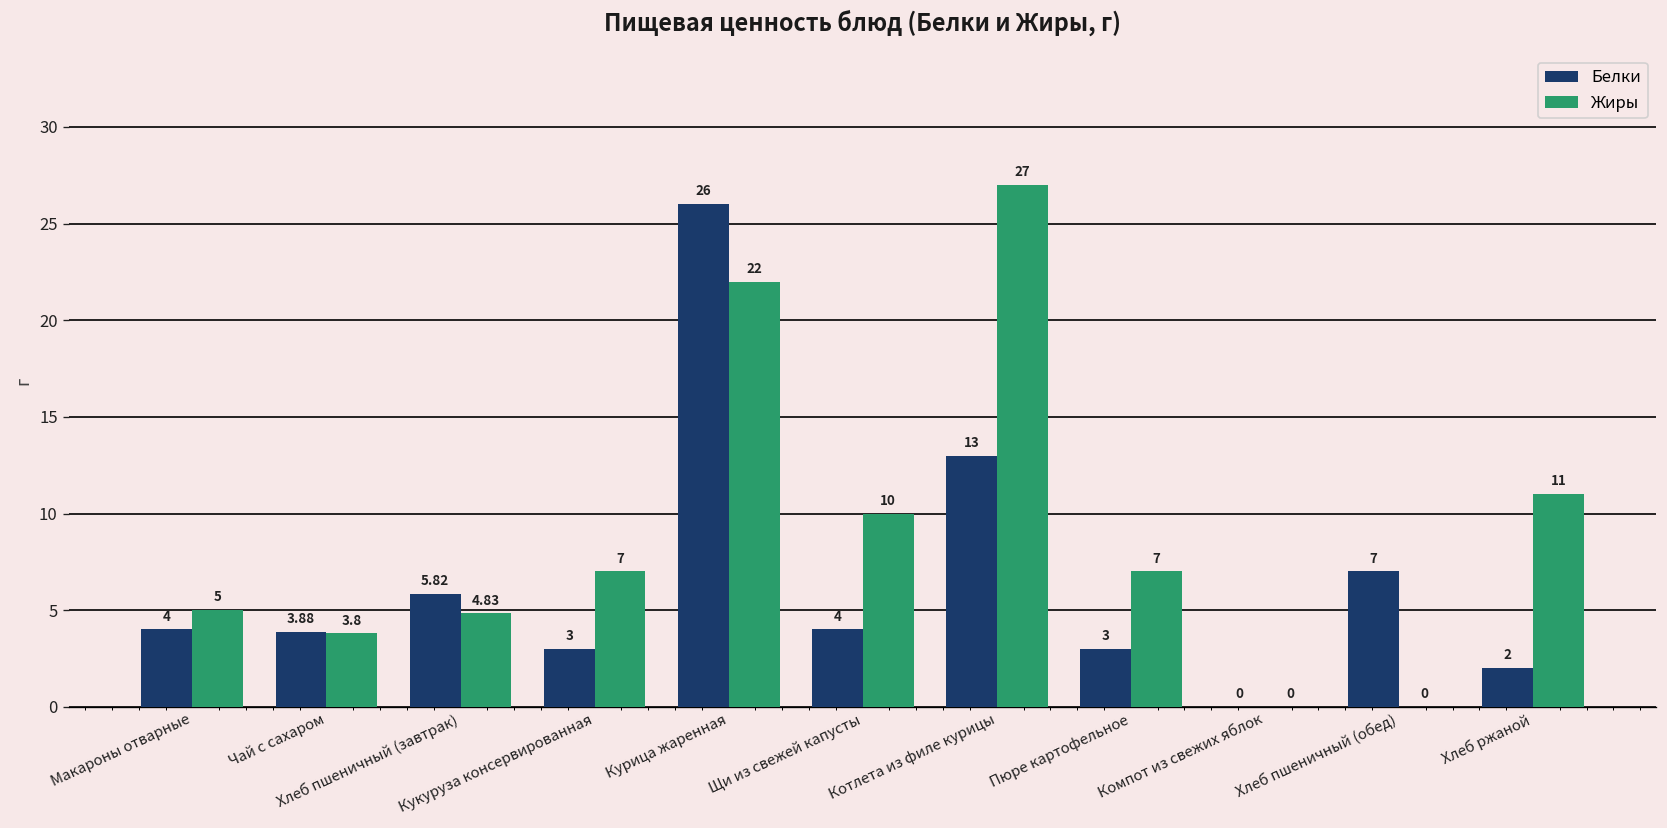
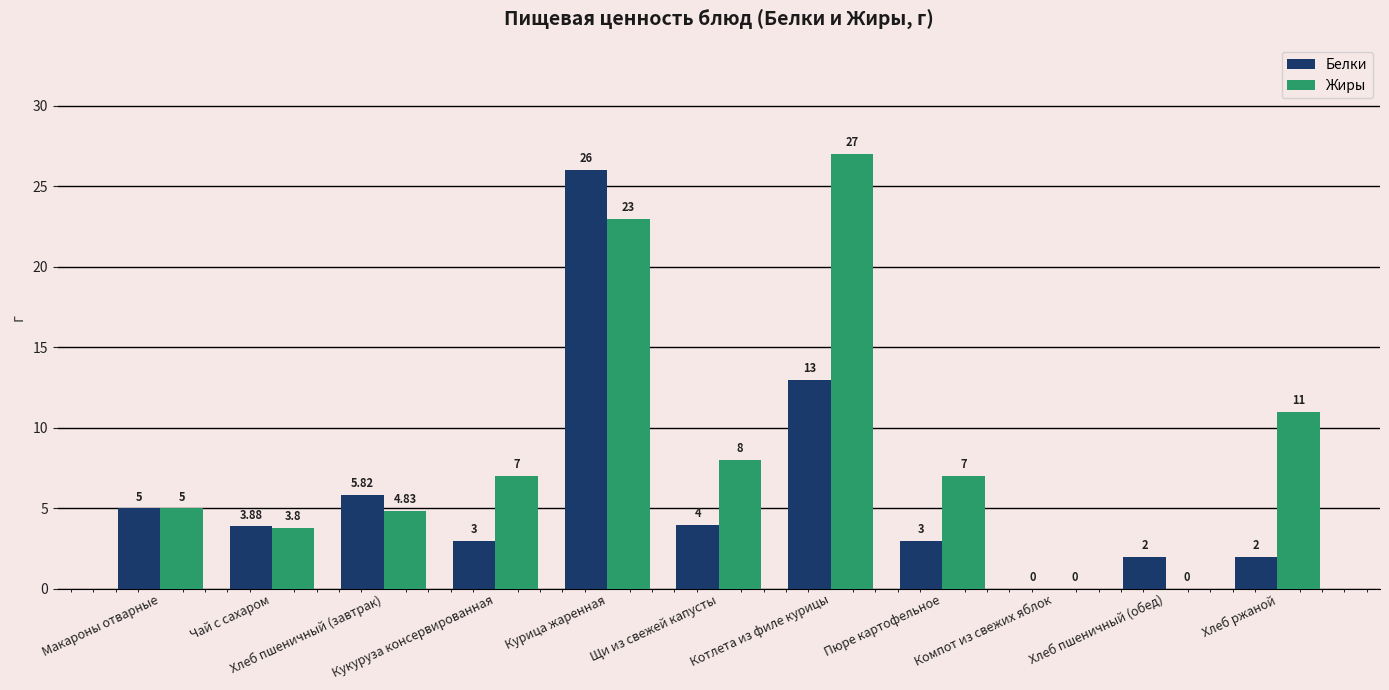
Белки, Макароны отварные: 4 -> 5
Жиры, Курица жаренная: 22 -> 23
Жиры, Щи из свежей капусты: 10 -> 8
Белки, Хлеб пшеничный (обед): 7 -> 2
